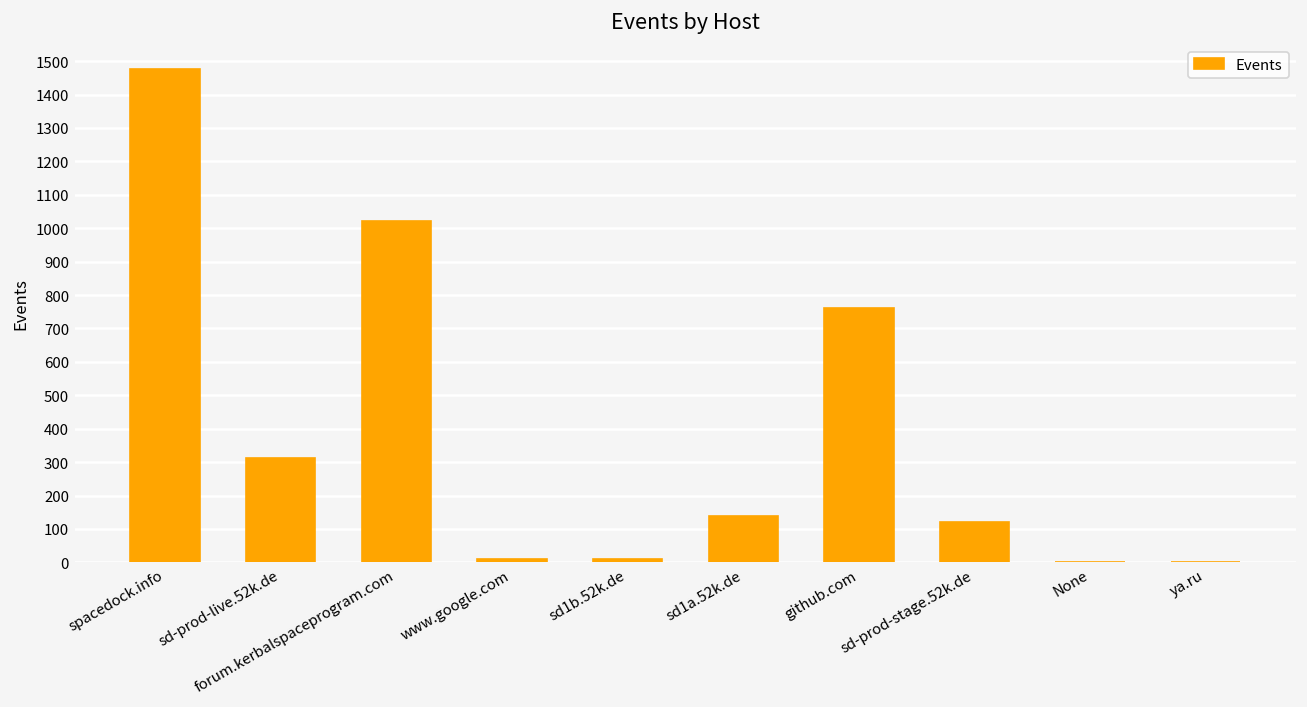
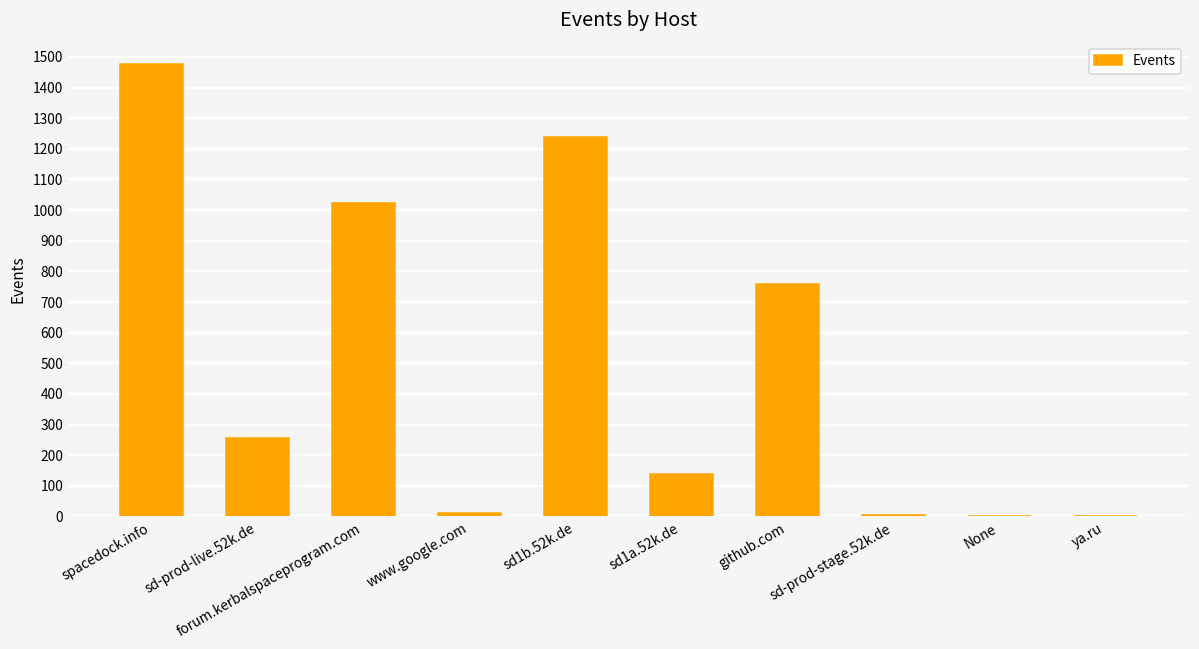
sd-prod-live.52k.de: 310 -> 260
sd1b.52k.de: 10 -> 1240
sd-prod-stage.52k.de: 120 -> 10
